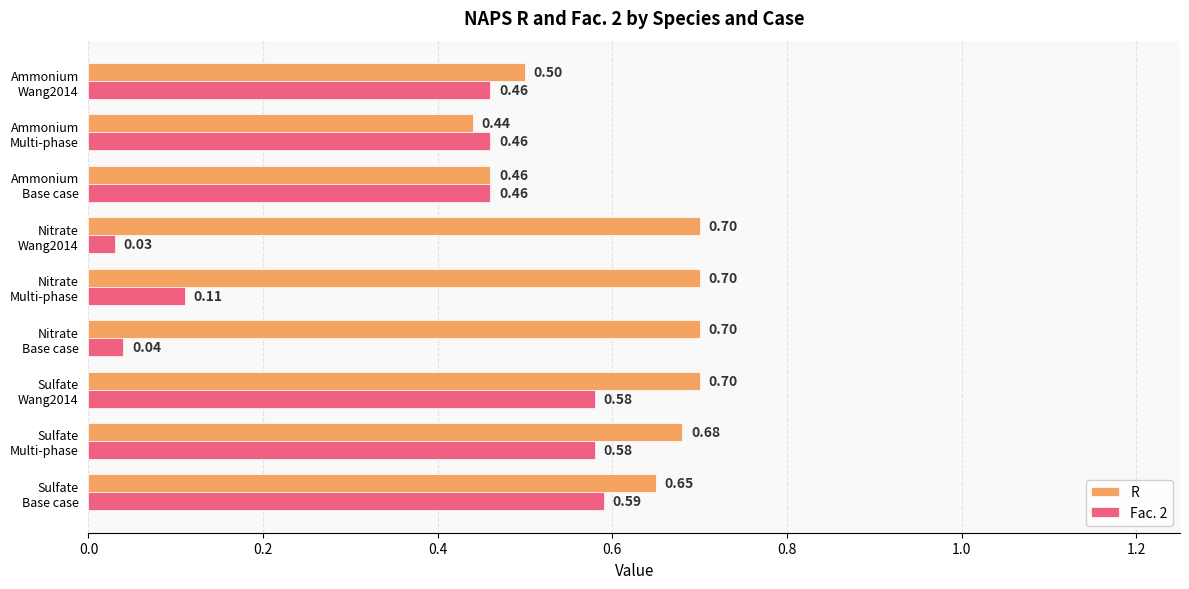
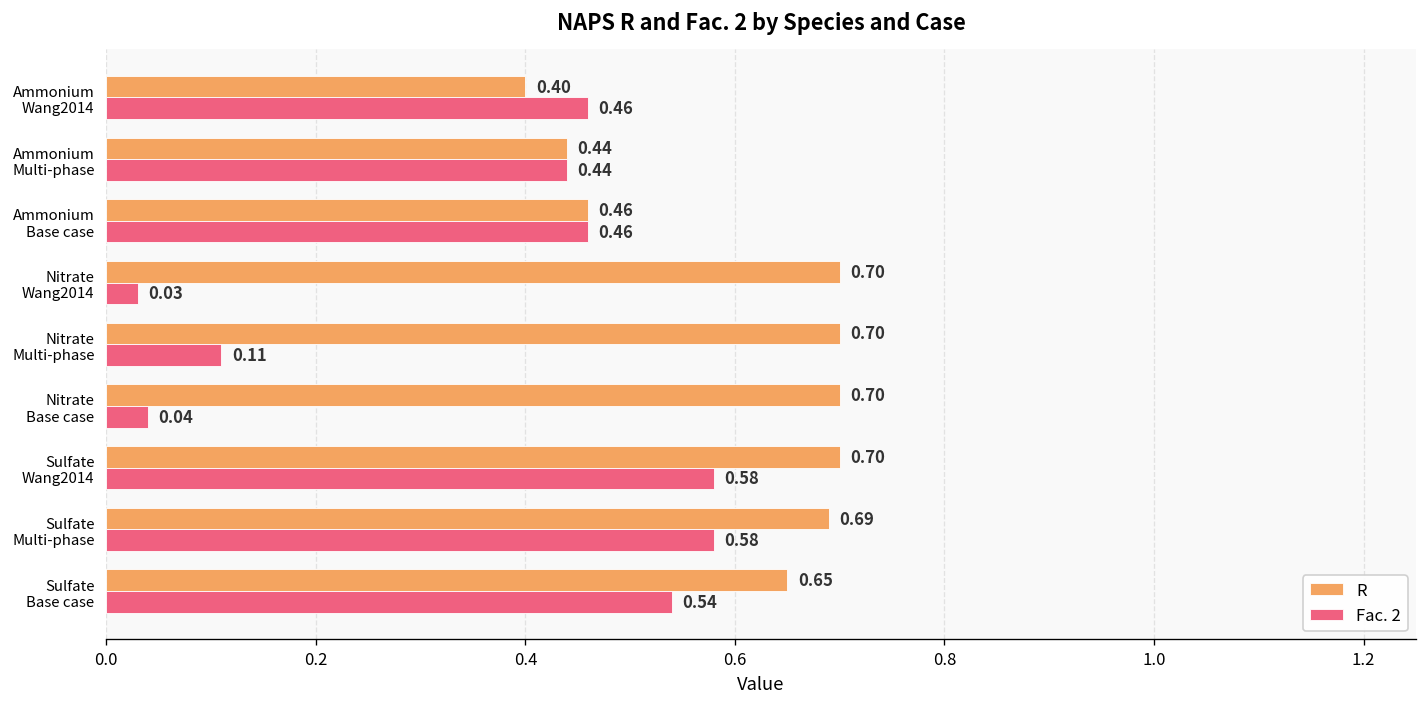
R, Ammonium Wang2014: 0.50 -> 0.40
Fac. 2, Ammonium Multi-phase: 0.46 -> 0.44
R, Sulfate Multi-phase: 0.68 -> 0.69
Fac. 2, Sulfate Base case: 0.59 -> 0.54
